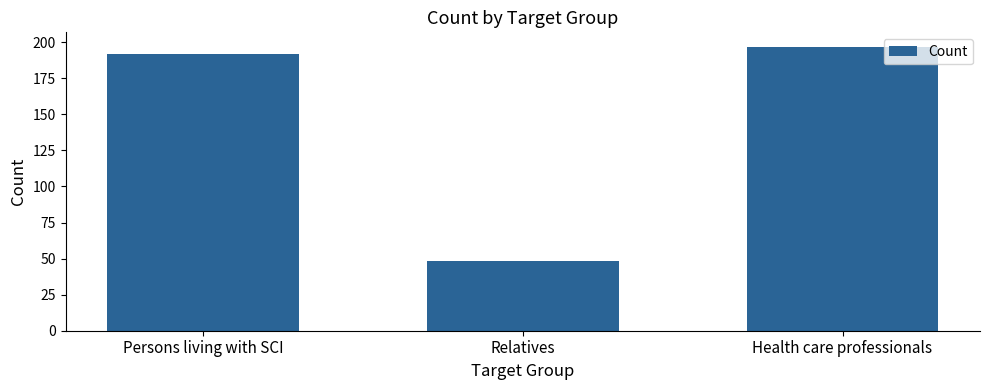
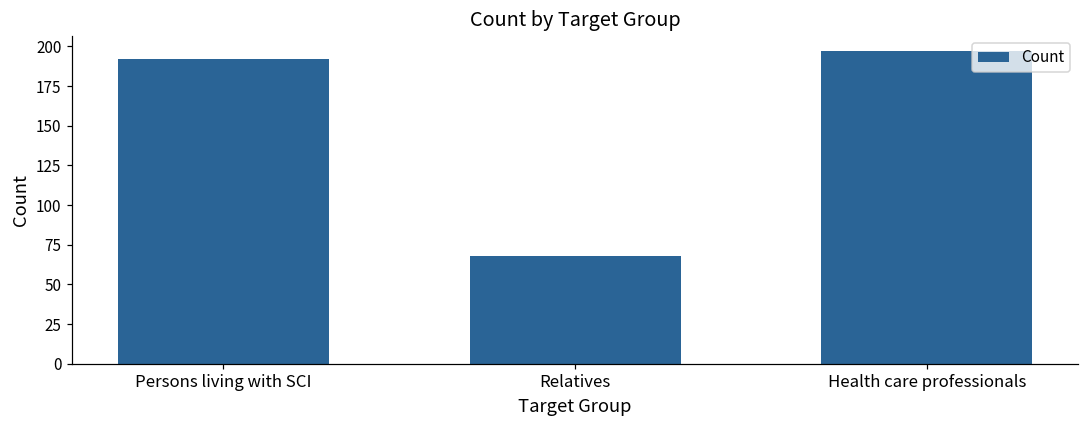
Relatives: 48 -> 68
